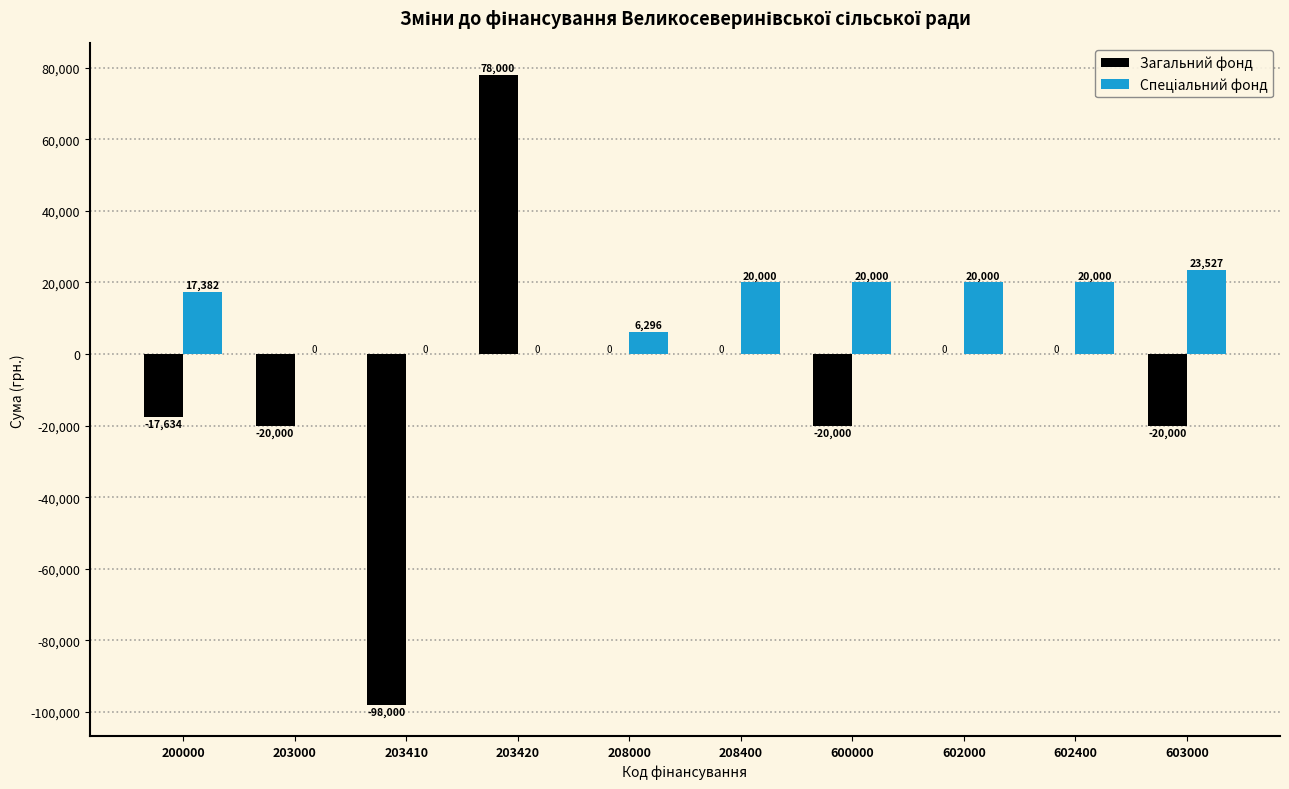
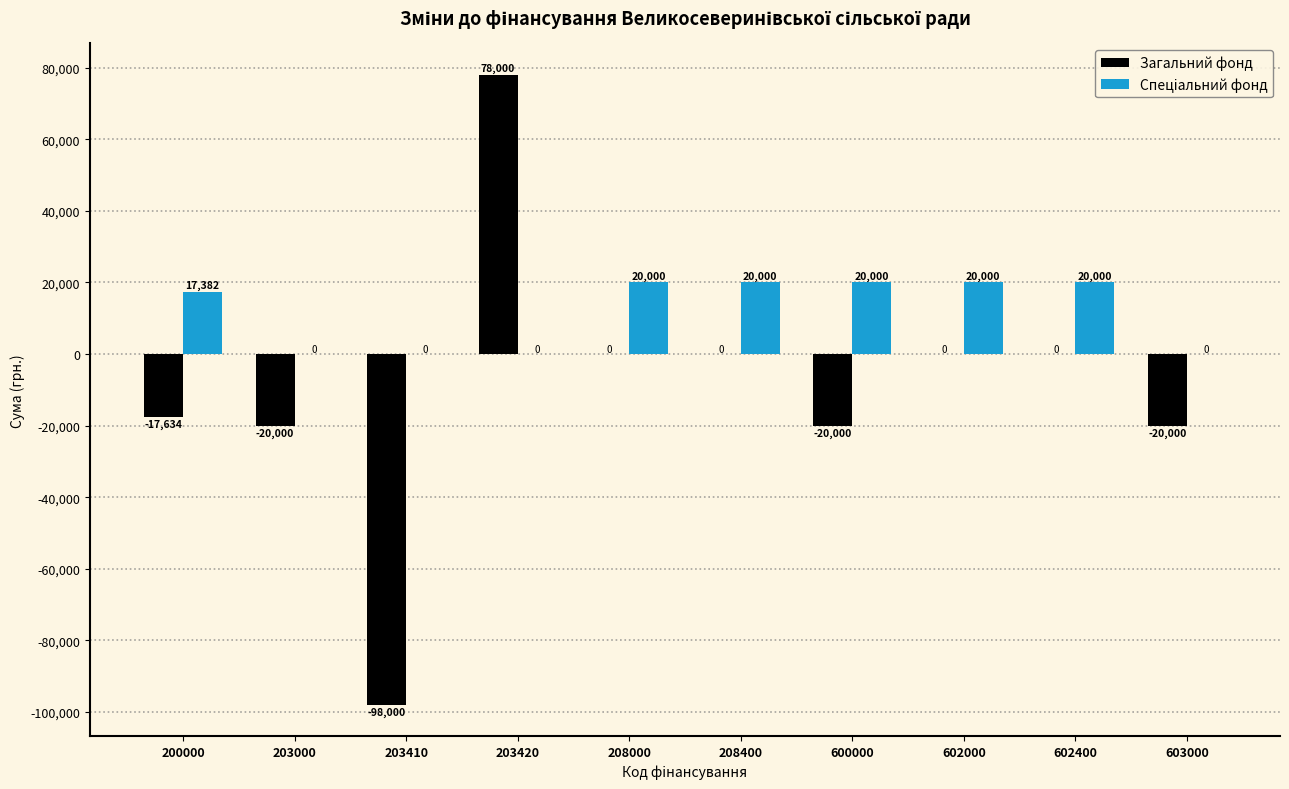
Спеціальний фонд, 208000: 6,296 -> 20,000
Спеціальний фонд, 603000: 23,527 -> 0
